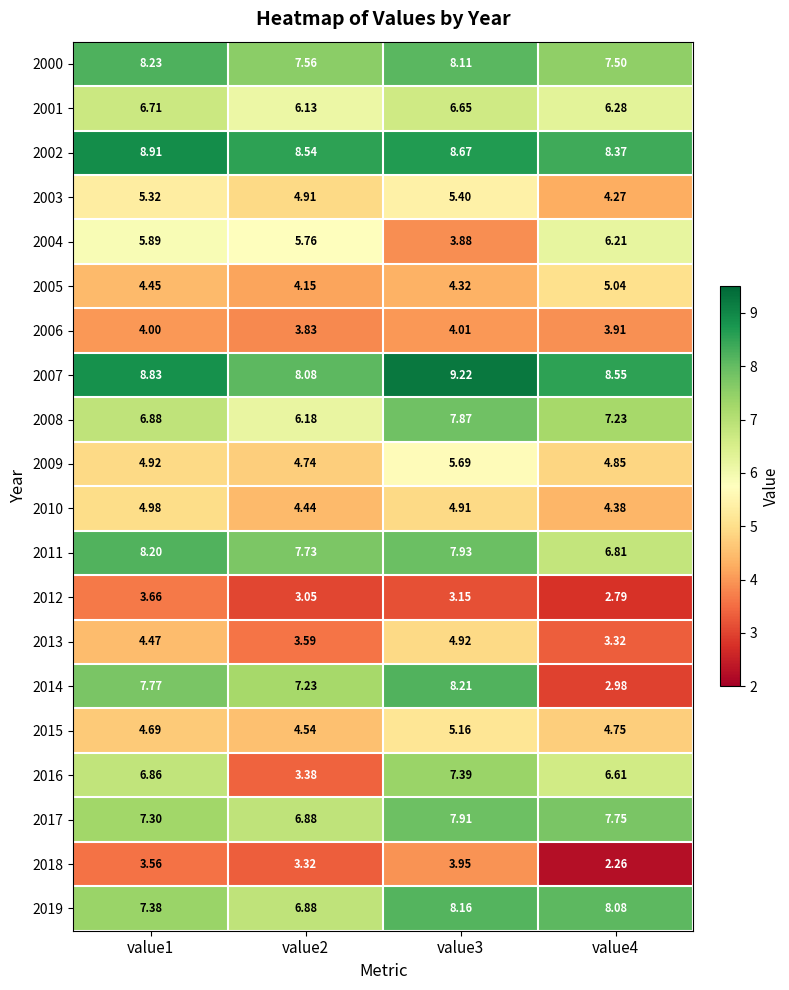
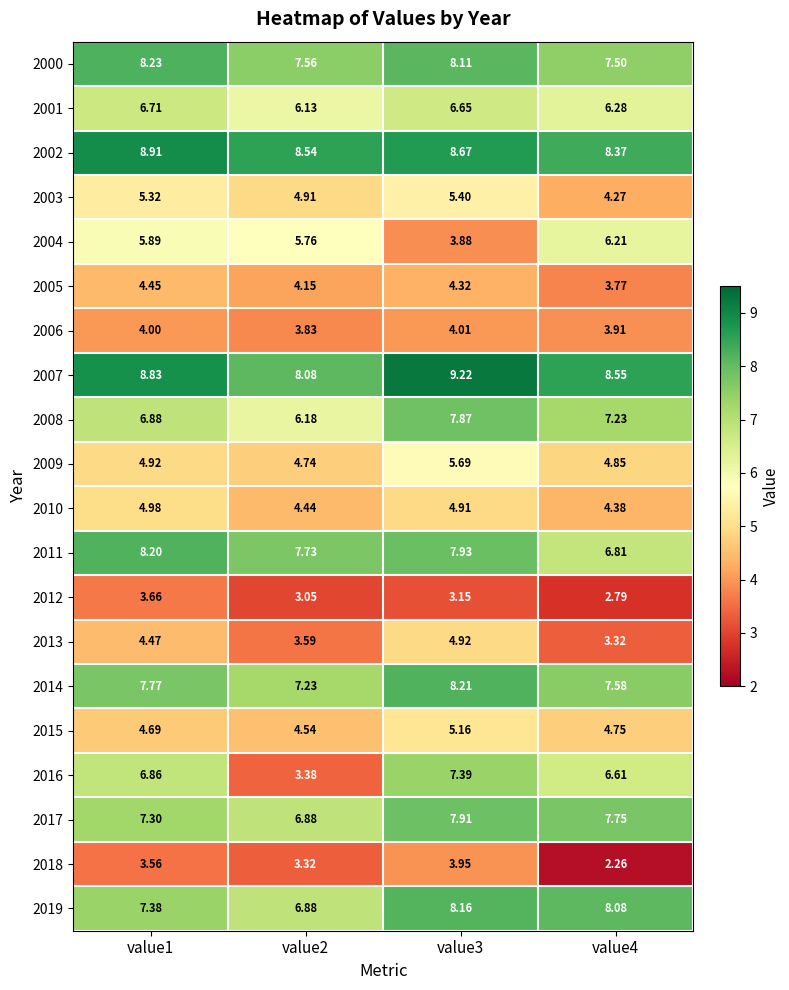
2005, value4: 5.04 -> 3.77
2014, value4: 2.98 -> 7.58
